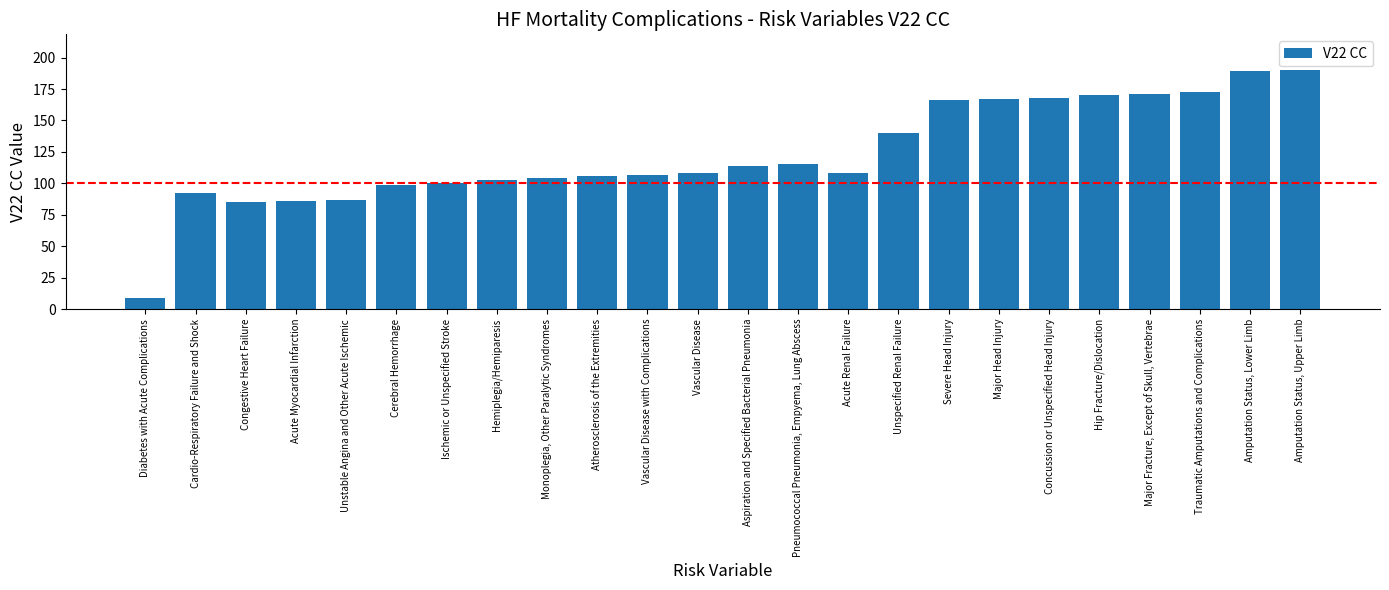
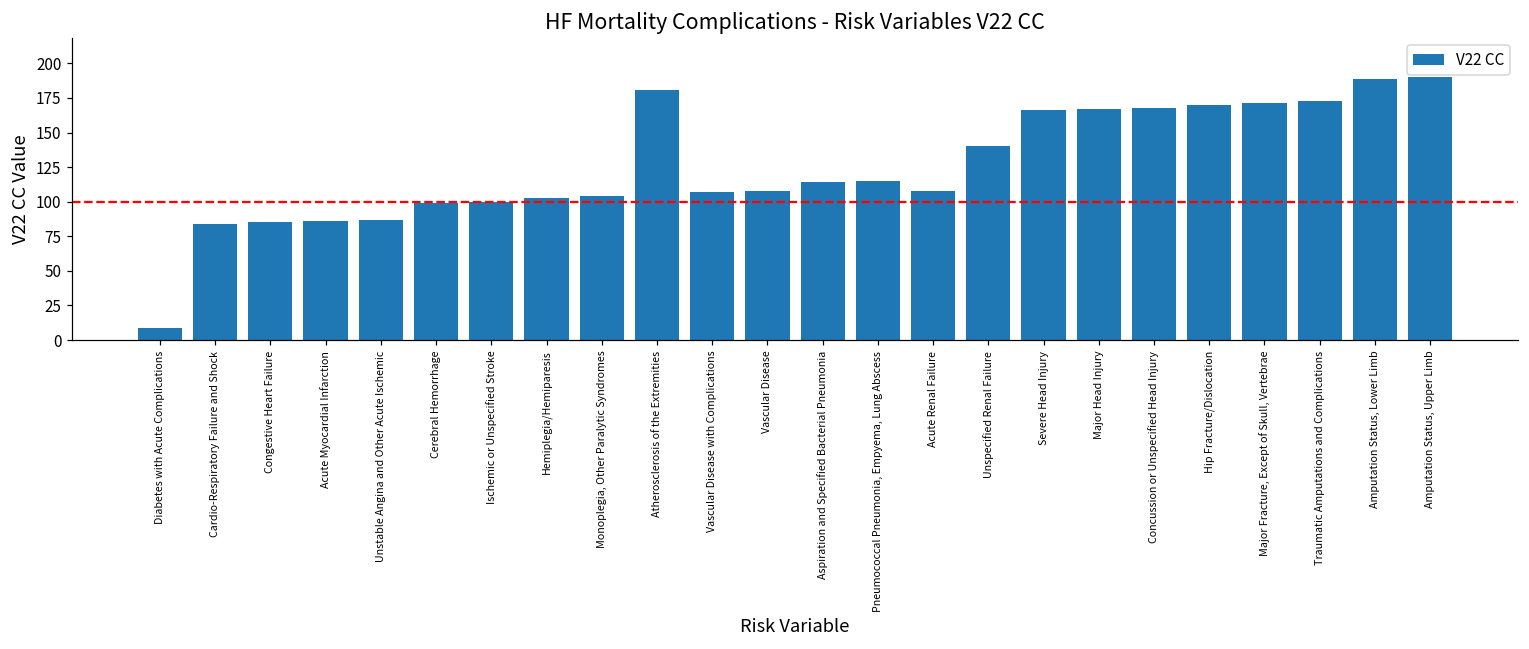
Cardio-Respiratory Failure and Shock: 92 -> 84
Atherosclerosis of the Extremities: 106 -> 181
